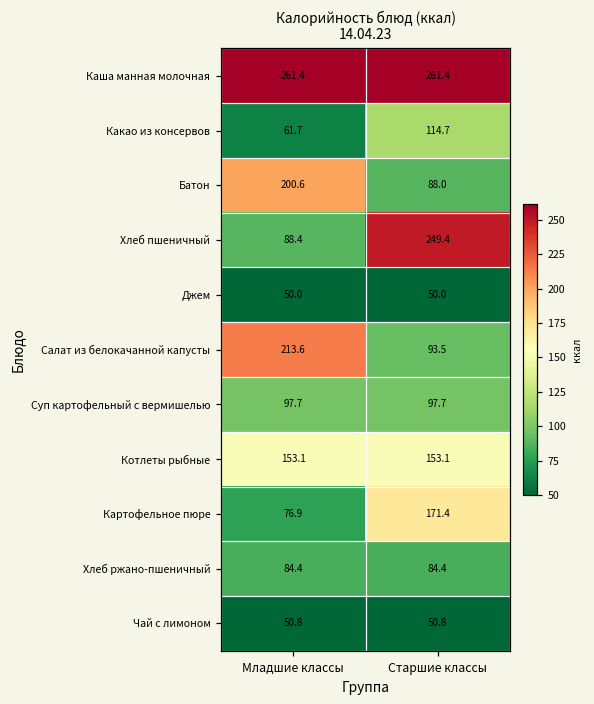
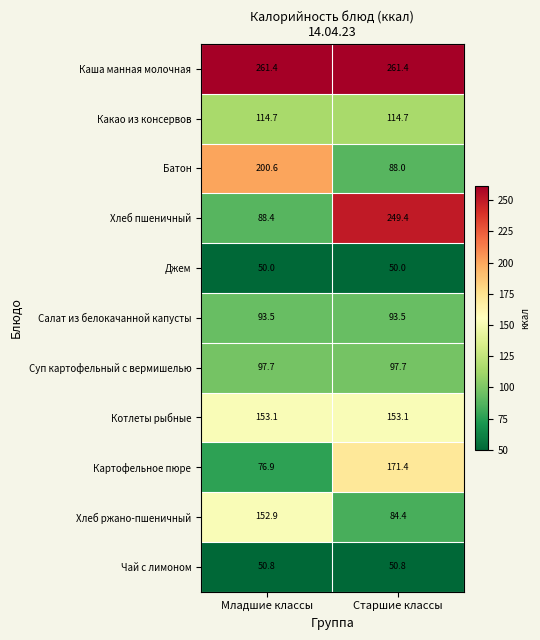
Какао из консервов, Младшие классы: 61.7 -> 114.7
Салат из белокачанной капусты, Младшие классы: 213.6 -> 93.5
Хлеб ржано-пшеничный, Младшие классы: 84.4 -> 152.9
